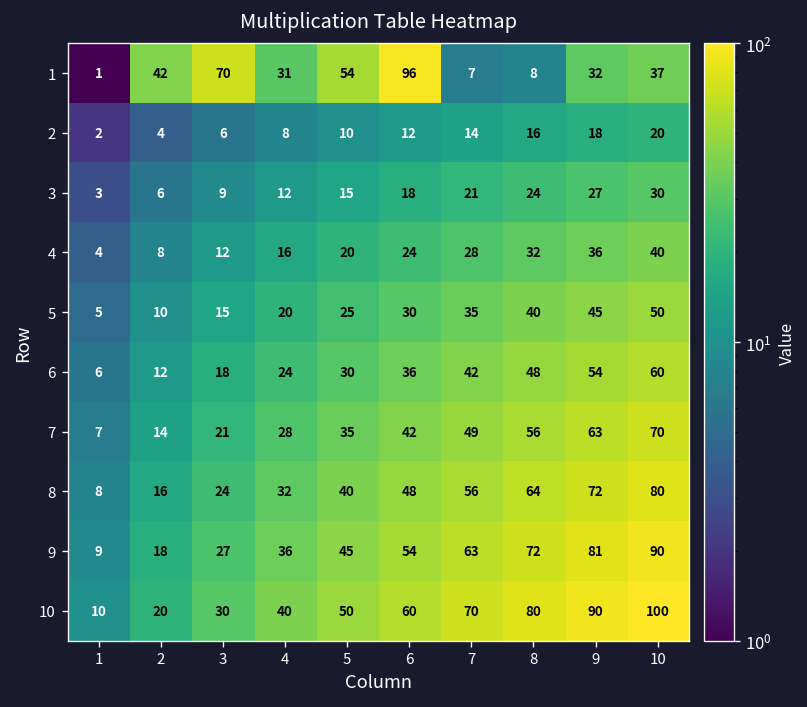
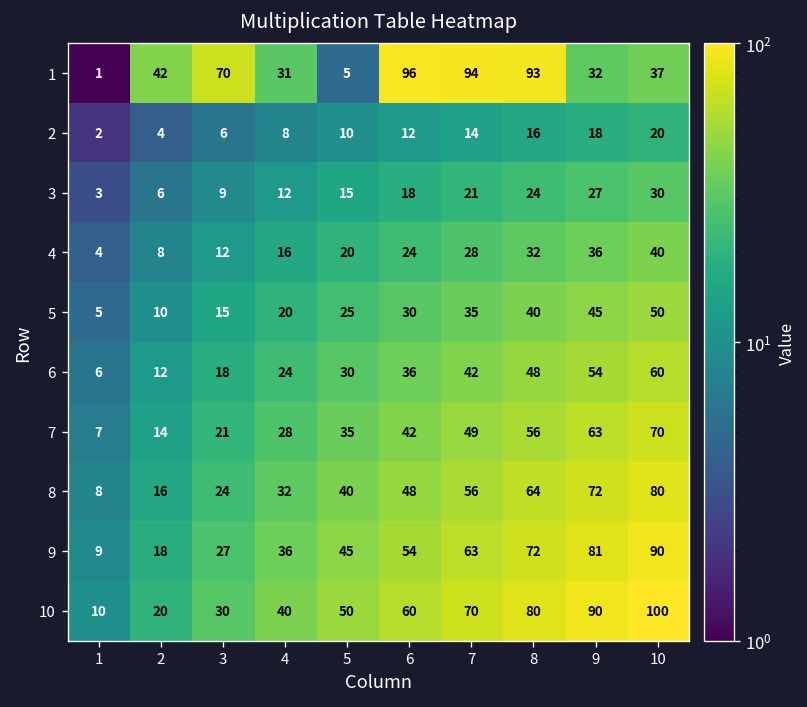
1, 5: 54 -> 5
1, 7: 7 -> 94
1, 8: 8 -> 93
